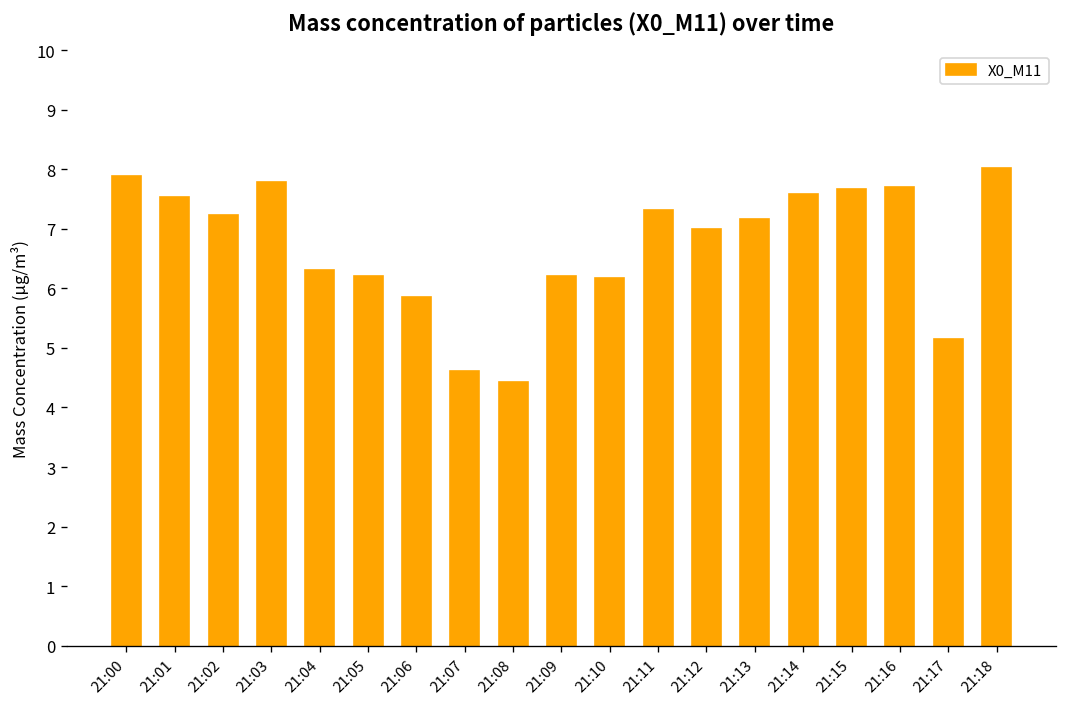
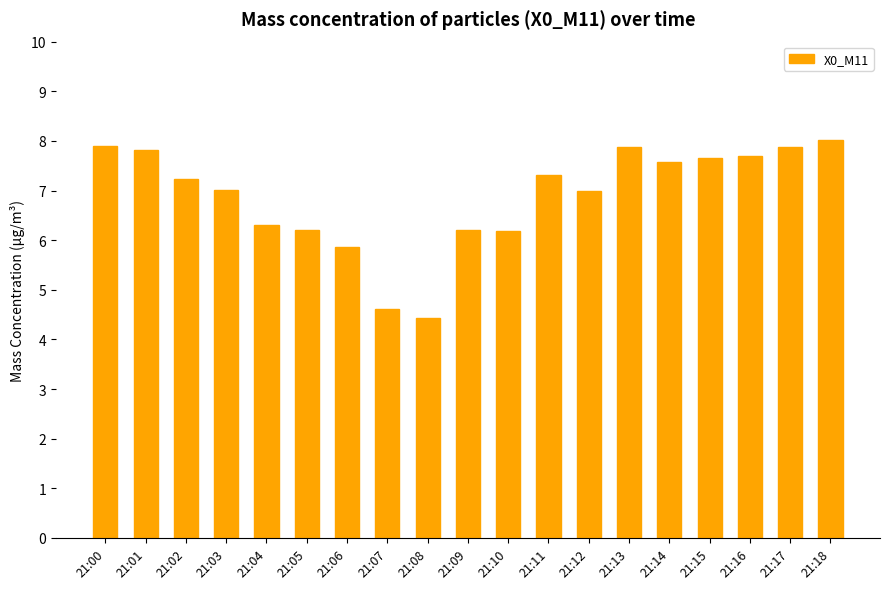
21:01: 7.5 -> 7.8
21:03: 7.8 -> 7.0
21:13: 7.2 -> 7.9
21:17: 5.2 -> 7.9
